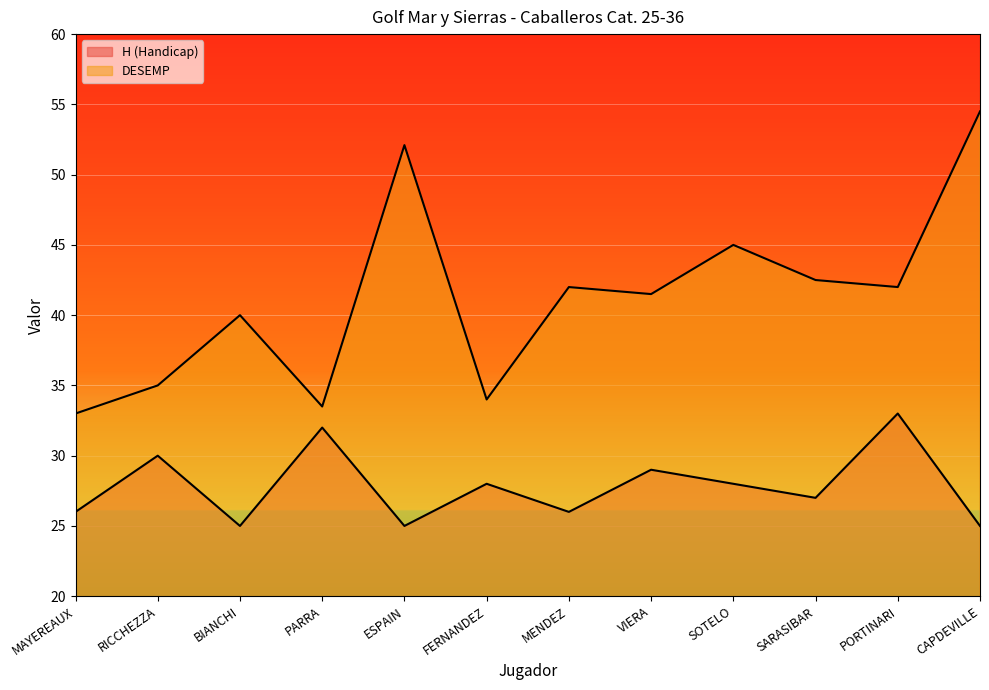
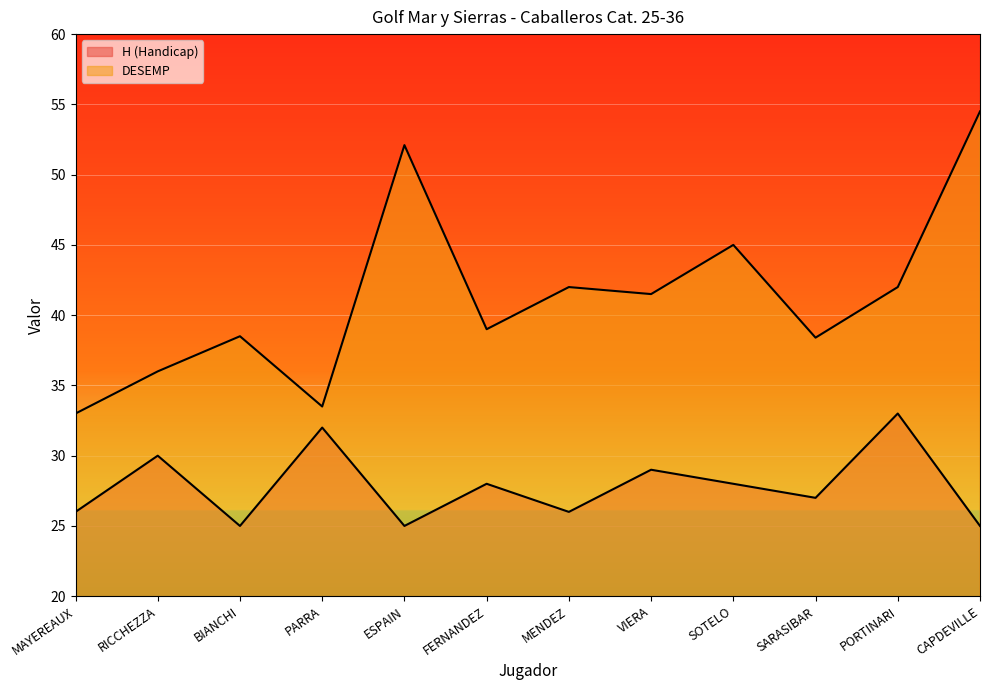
DESEMP, RICCHEZZA: 35 -> 36
DESEMP, BIANCHI: 40.0 -> 38.5
DESEMP, FERNANDEZ: 34 -> 39
DESEMP, SARASIBAR: 42.5 -> 38.4
